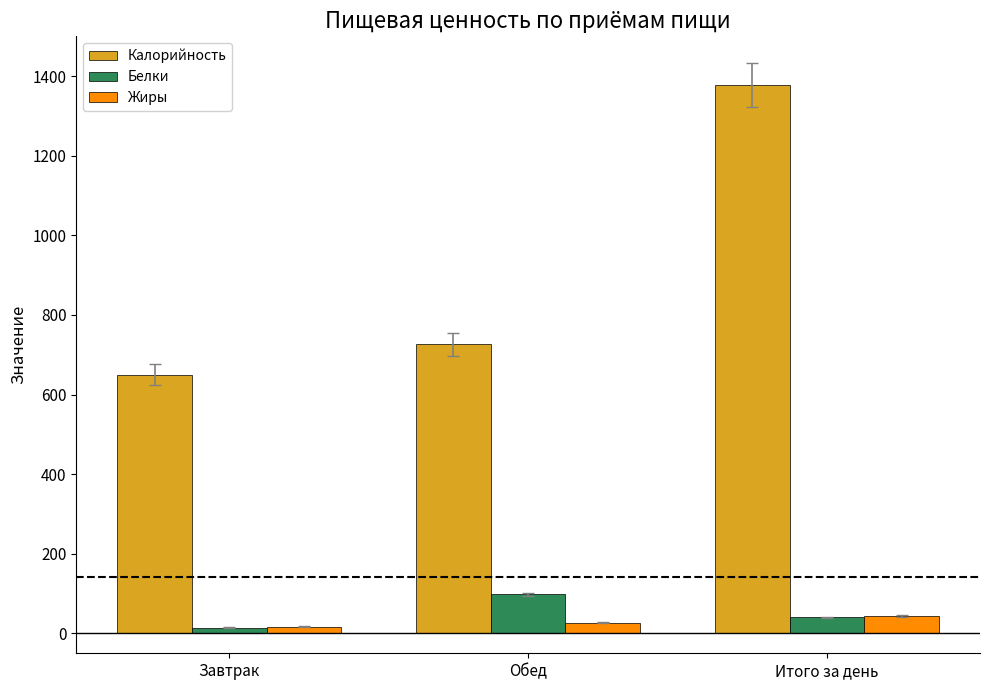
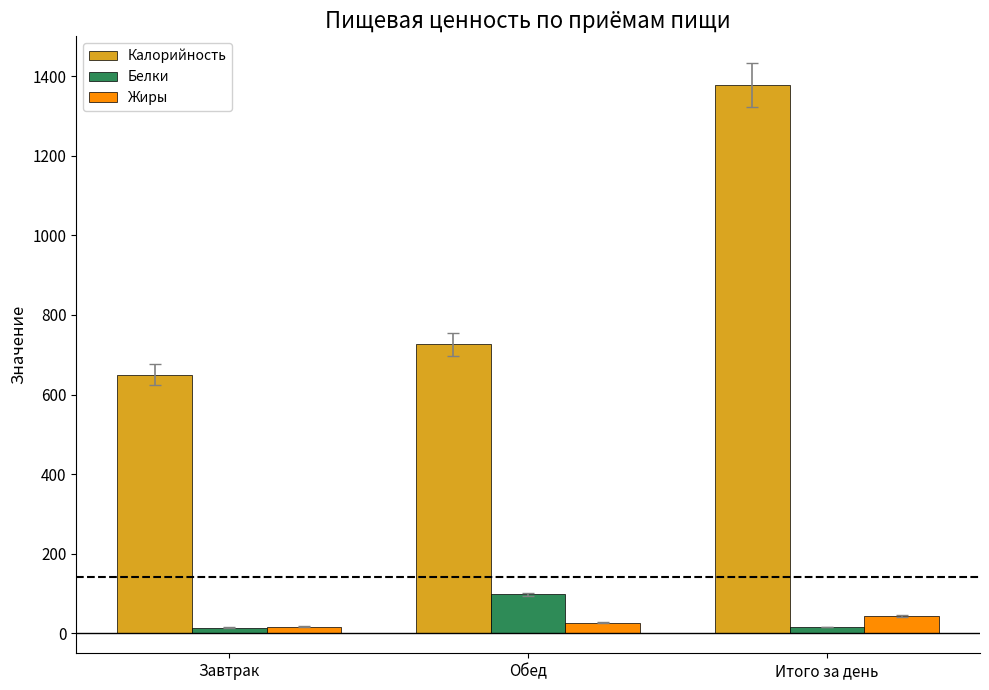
Белки, Итого за день: 40 -> 20
